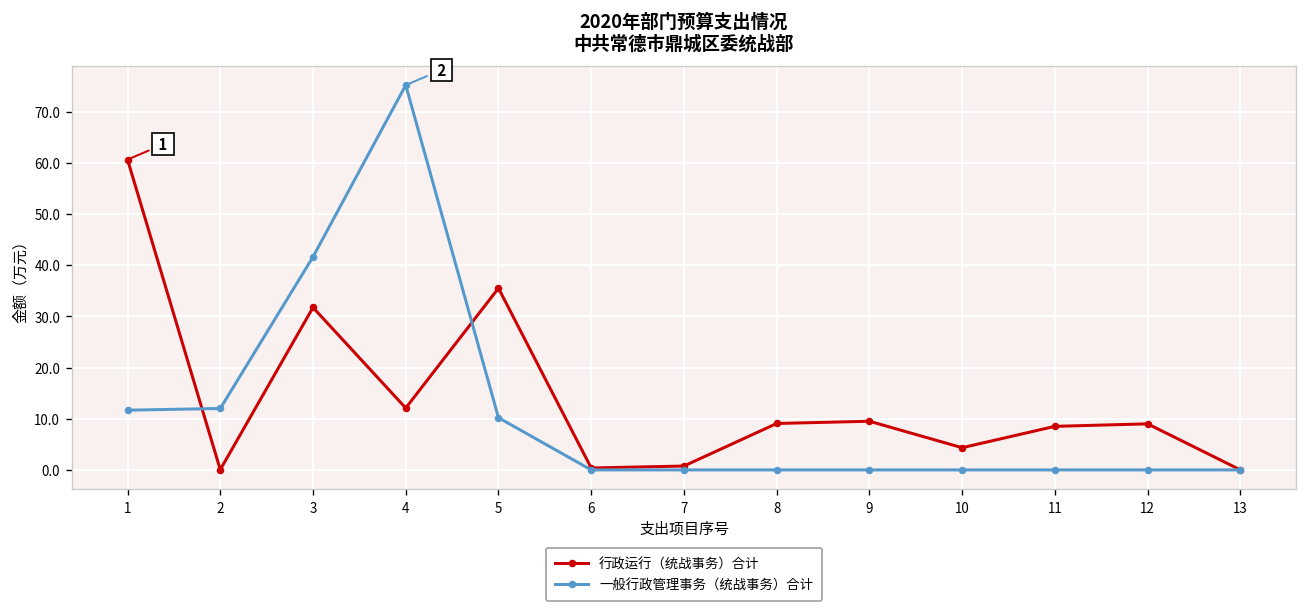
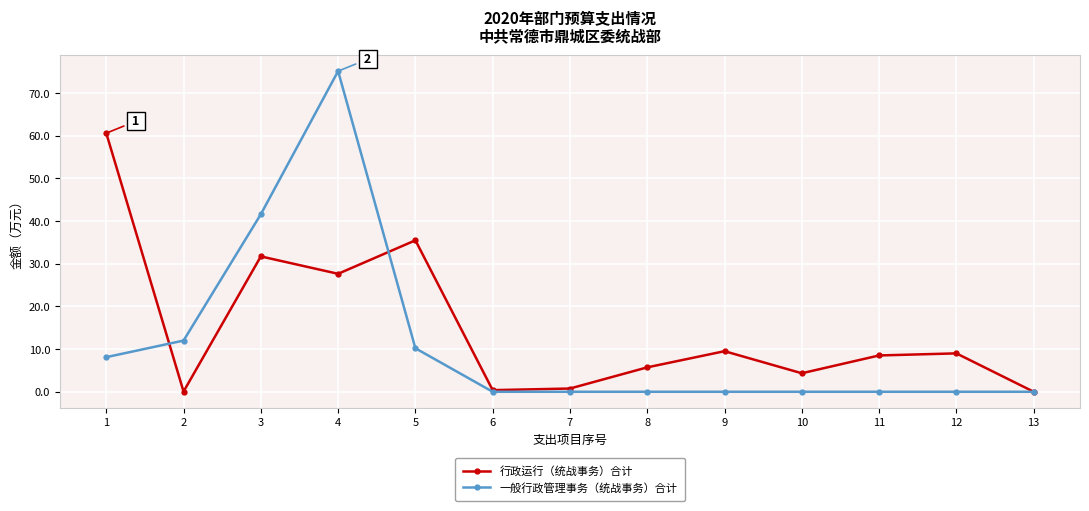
一般行政管理事务（统战事务）合计, 1: 12 -> 8
行政运行（统战事务）合计, 4: 12 -> 28
行政运行（统战事务）合计, 8: 9 -> 6
